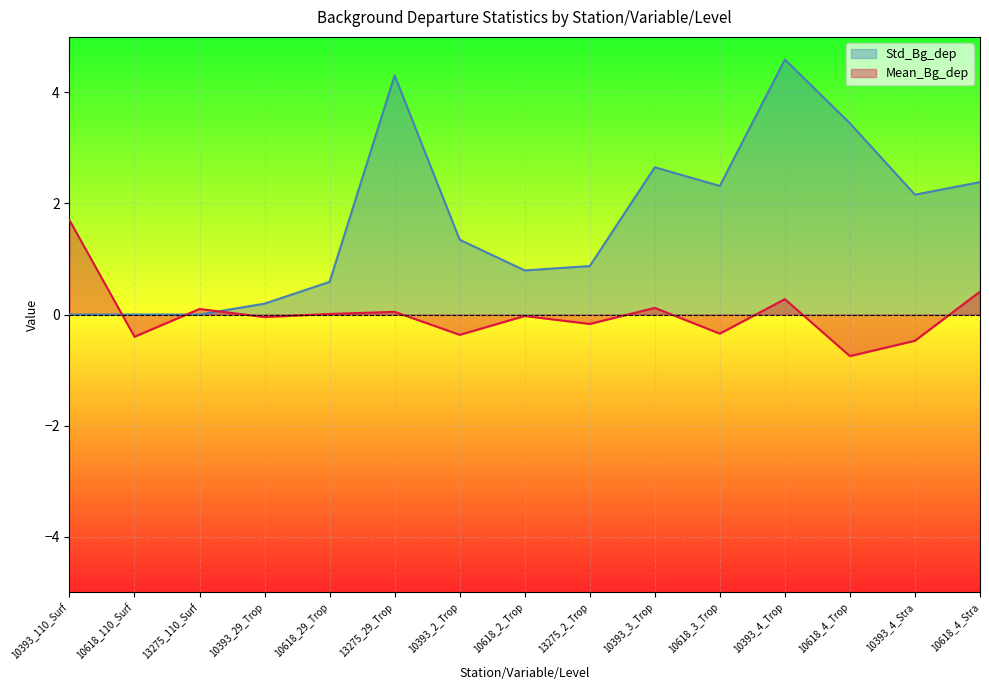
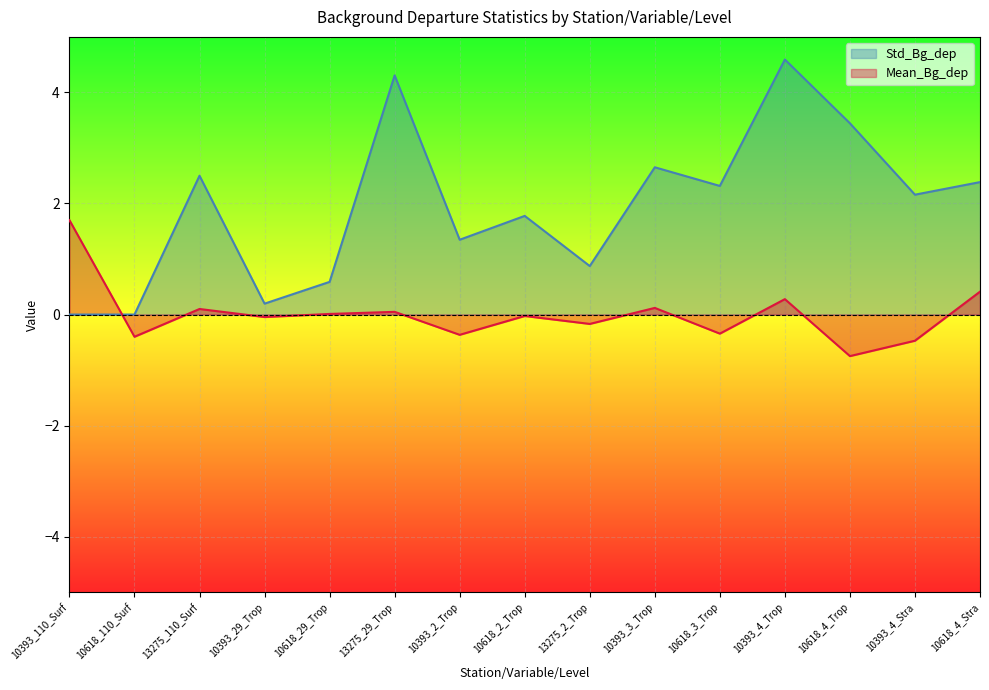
Std_Bg_dep, 13275_110_Surf: 0.0 -> 2.5
Std_Bg_dep, 10618_2_Trop: 0.8 -> 1.8
